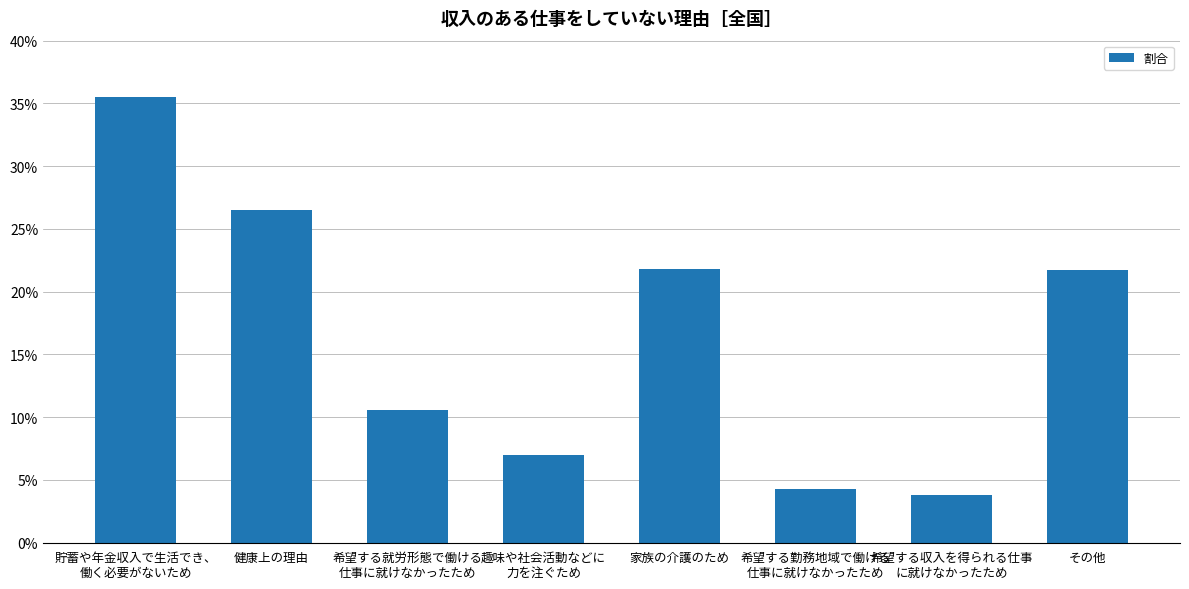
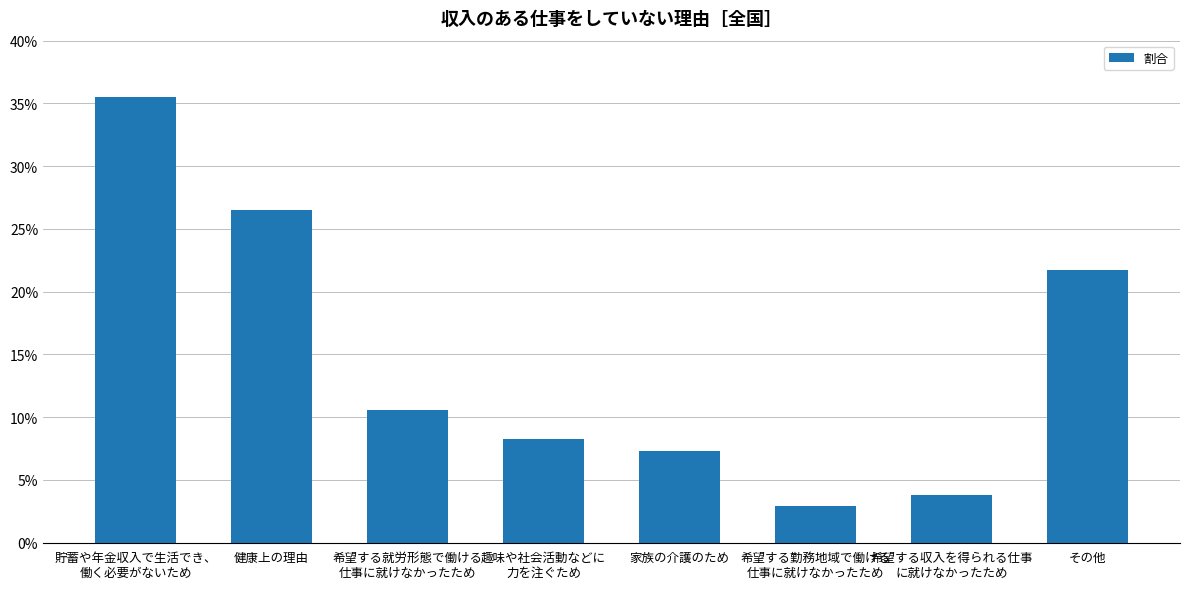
趣味や社会活動などに 力を注ぐため: 7.0% -> 8.3%
家族の介護のため: 21.8% -> 7.3%
希望する勤務地域で働ける 仕事に就けなかったため: 4.3% -> 2.9%
